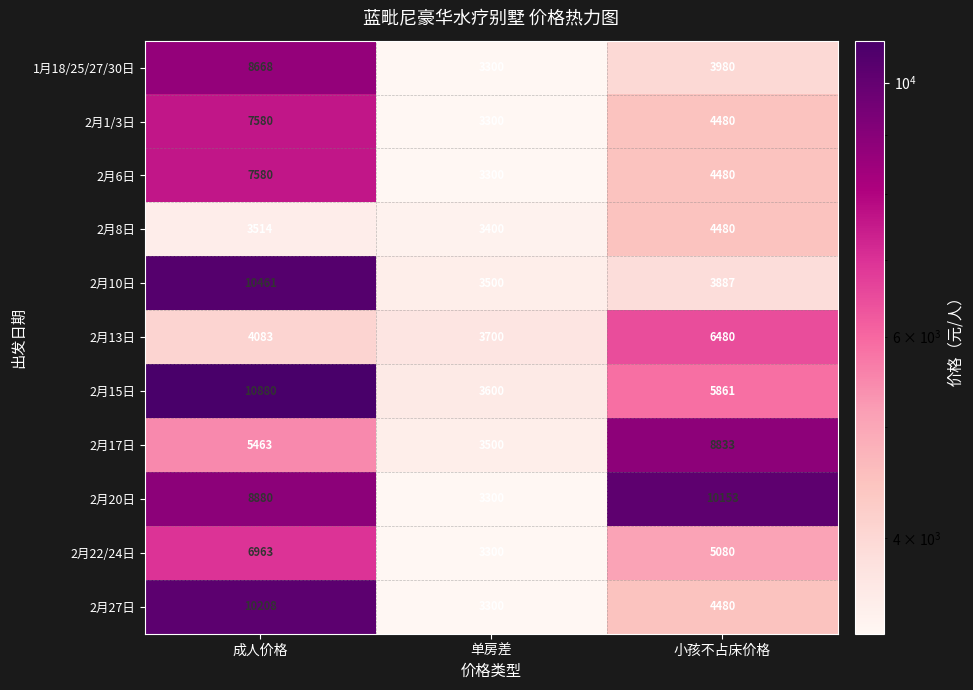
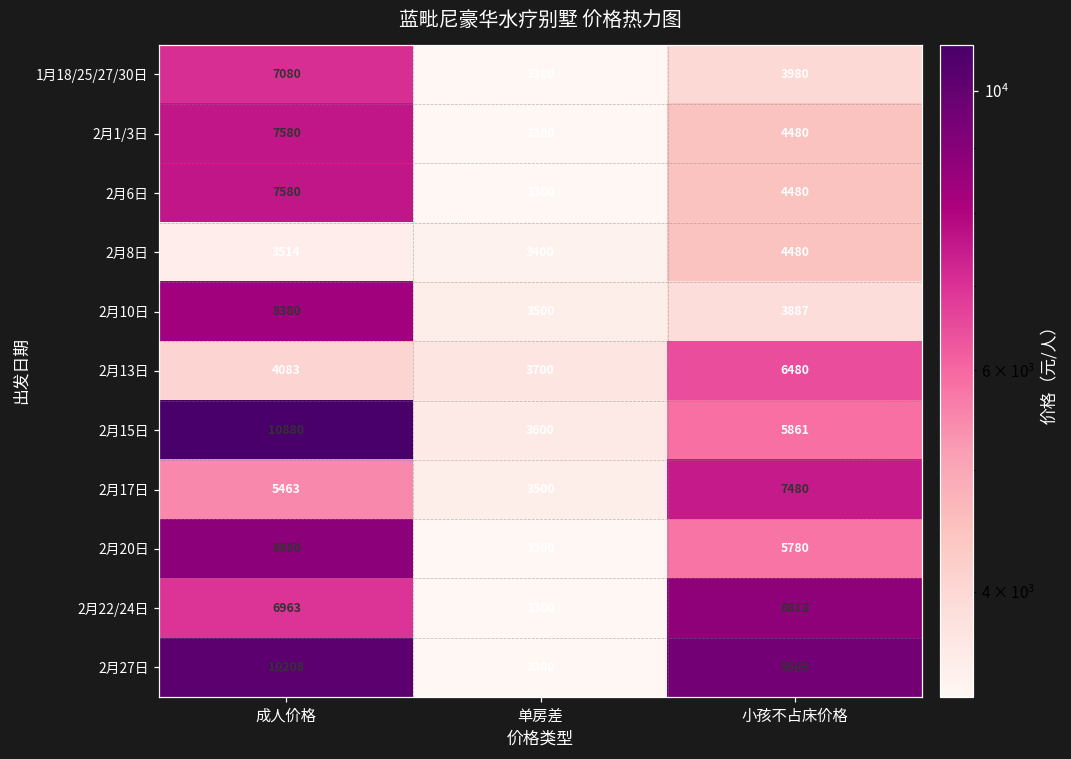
1月18/25/27/30日, 成人价格: 8668 -> 7080
2月10日, 成人价格: 10461 -> 8380
2月17日, 小孩不占床价格: 8833 -> 7480
2月20日, 小孩不占床价格: 10153 -> 5780
2月22/24日, 小孩不占床价格: 5080 -> 8813
2月27日, 小孩不占床价格: 4480 -> 9509
